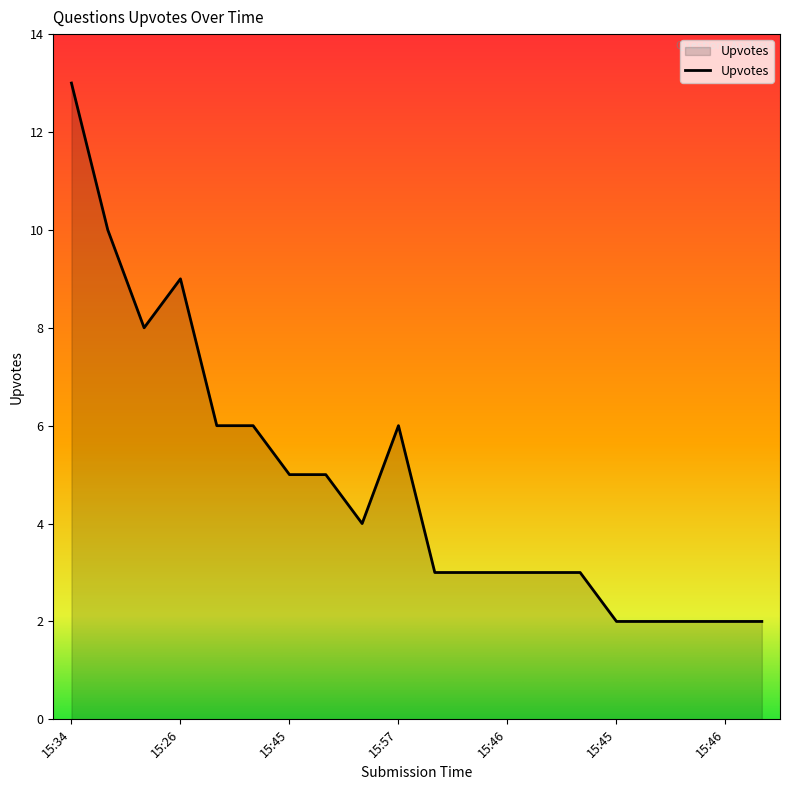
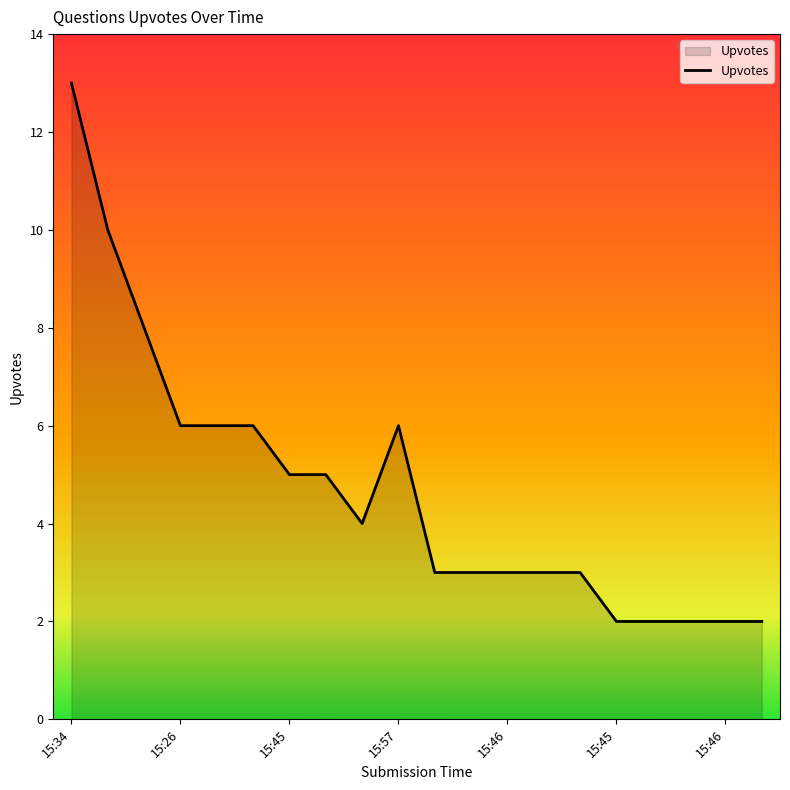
15:26: 9 -> 6
